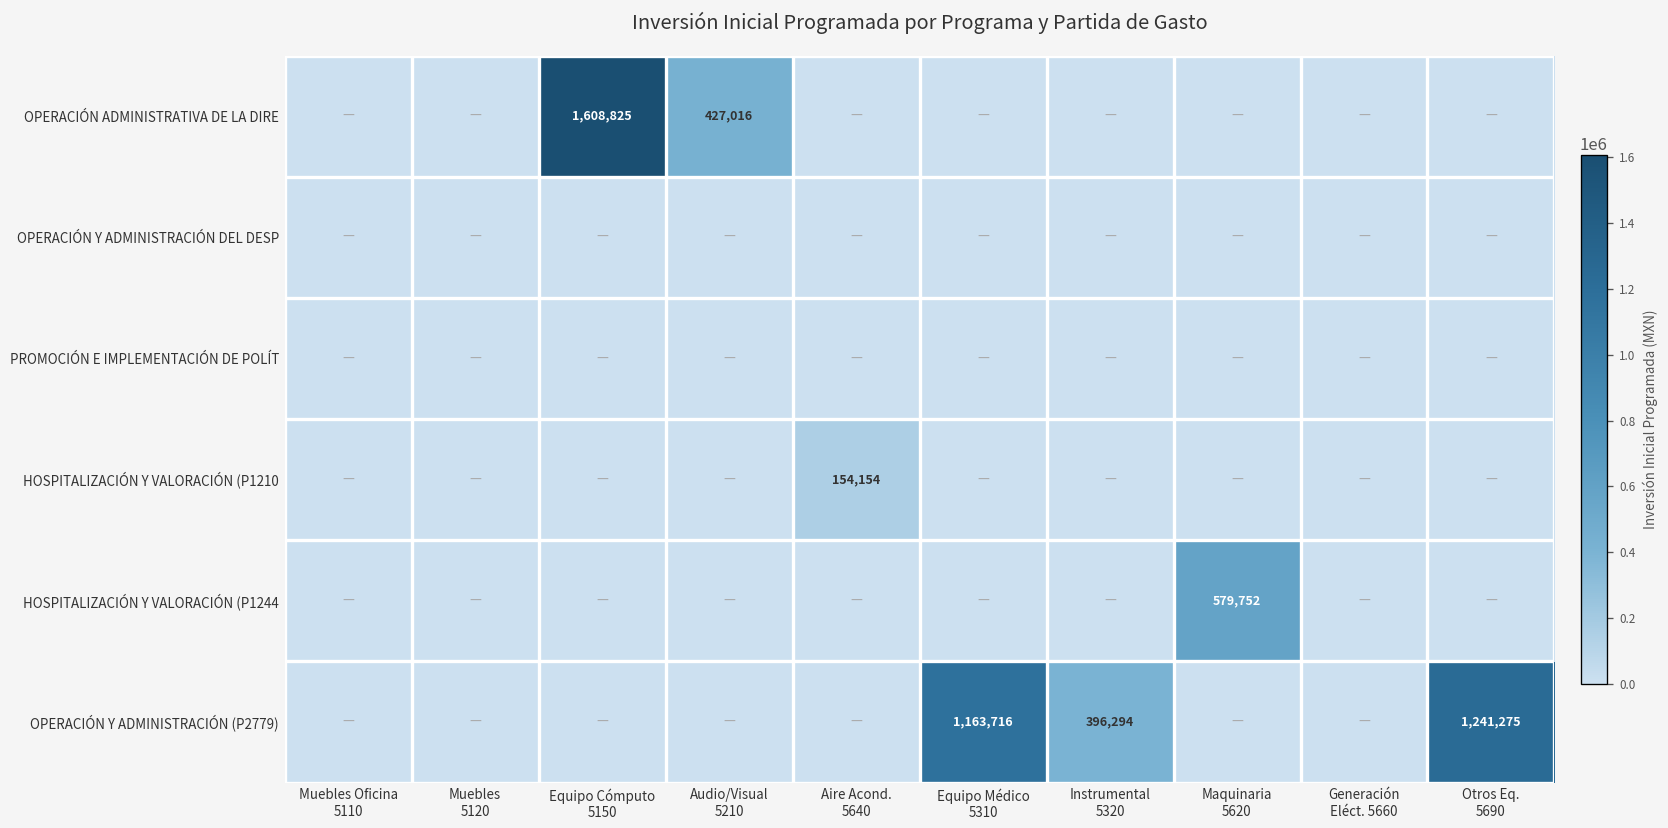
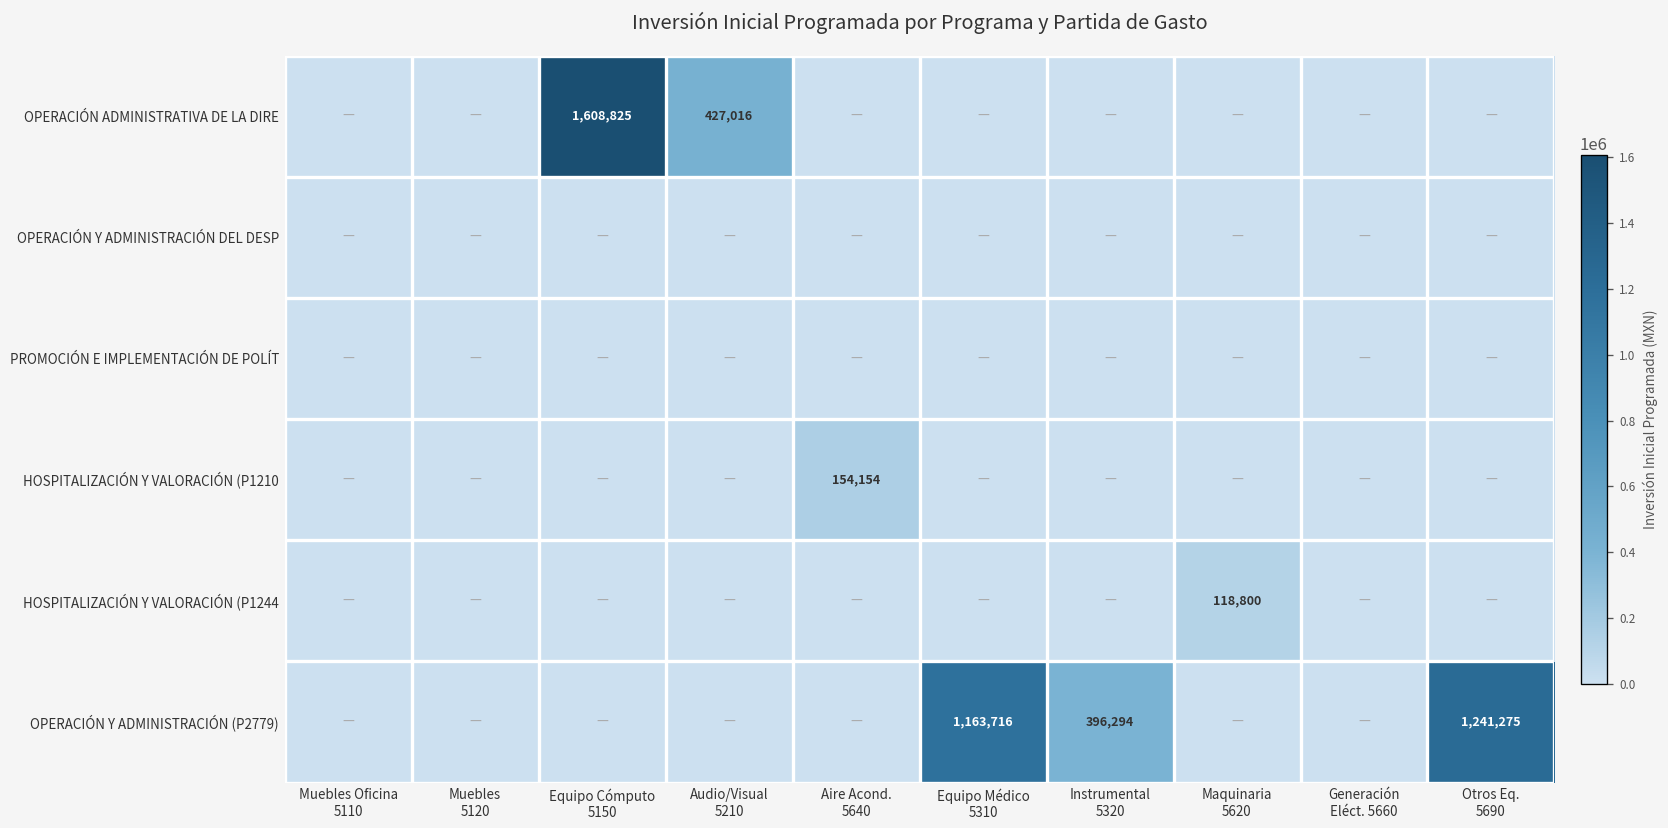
HOSPITALIZACIÓN Y VALORACIÓN (P1244, Maquinaria 5620: 579,752 -> 118,800
